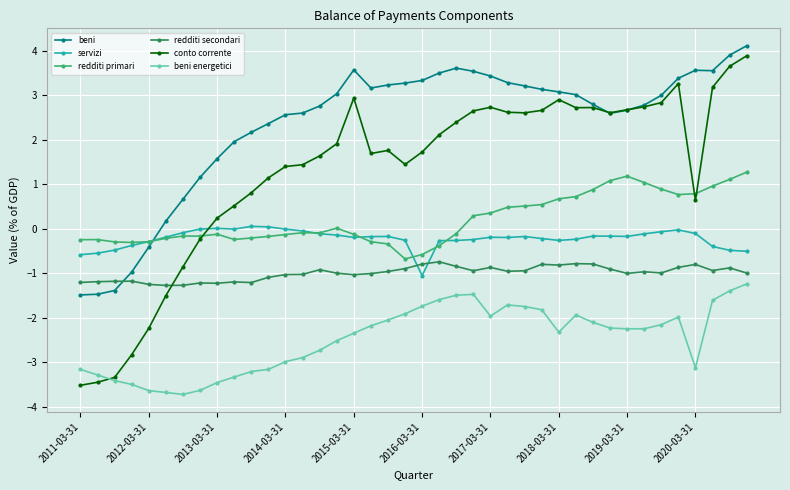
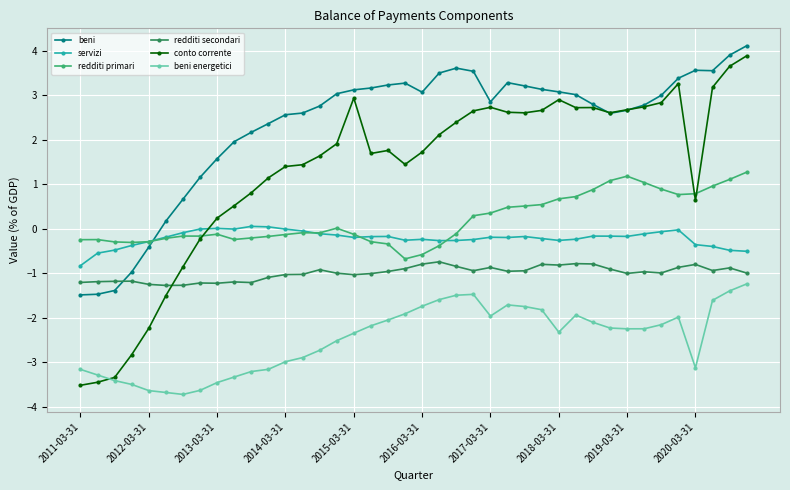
servizi, 2011-03-31: -0.6 -> -0.8
beni, 2015-03-31: 3.6 -> 3.1
beni, 2016-03-31: 3.3 -> 3.1
servizi, 2016-03-31: -1.1 -> -0.2
beni, 2017-03-31: 3.4 -> 2.9
servizi, 2020-03-31: -0.1 -> -0.4
